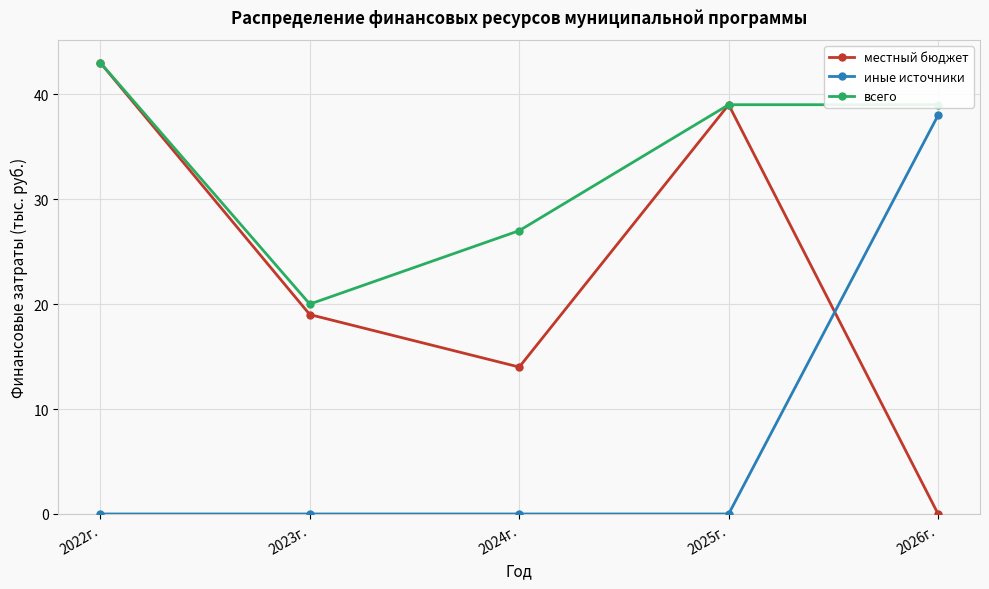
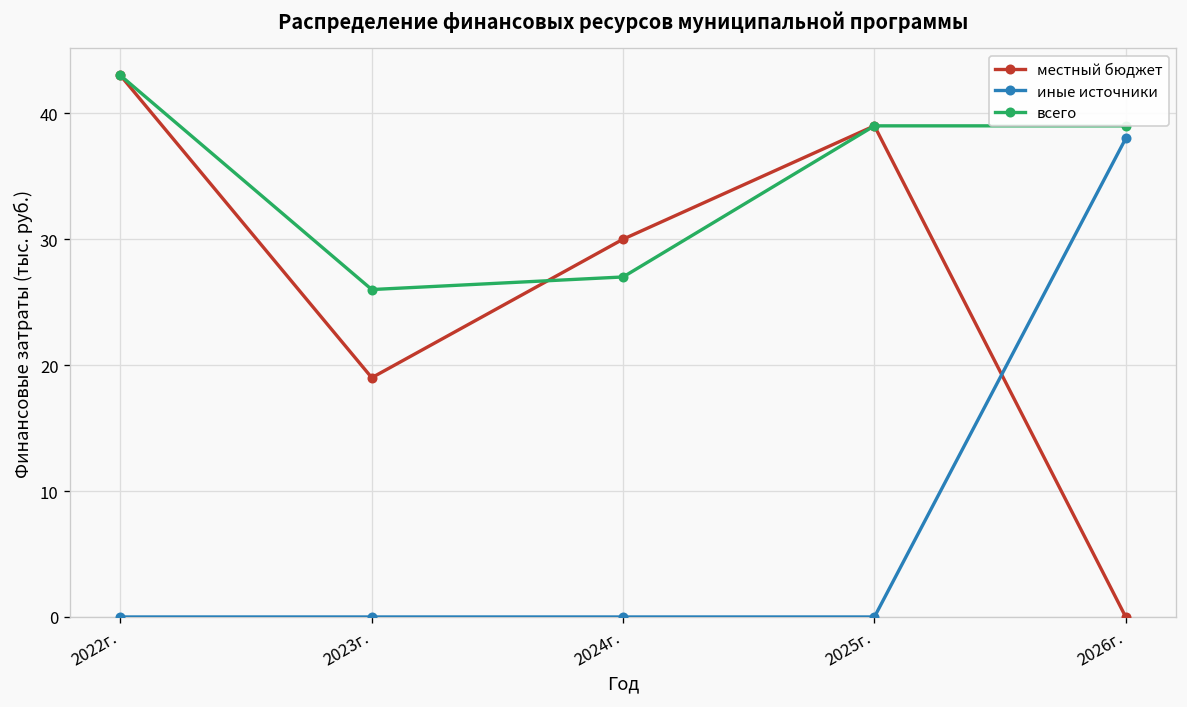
всего, 2023г.: 20 -> 26
местный бюджет, 2024г.: 14 -> 30
